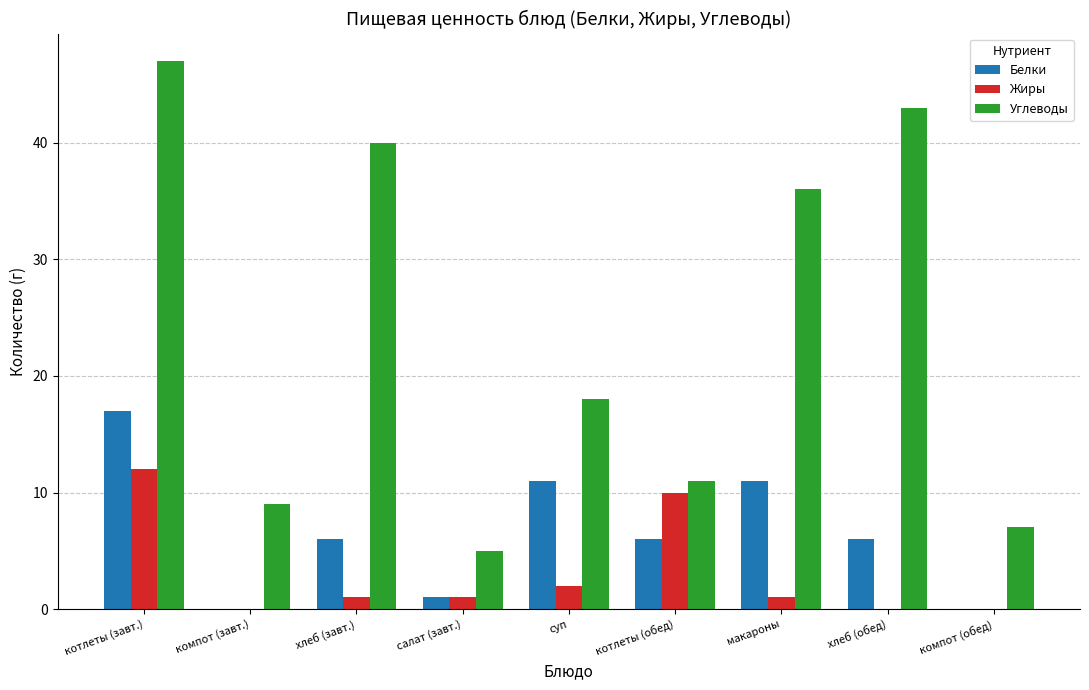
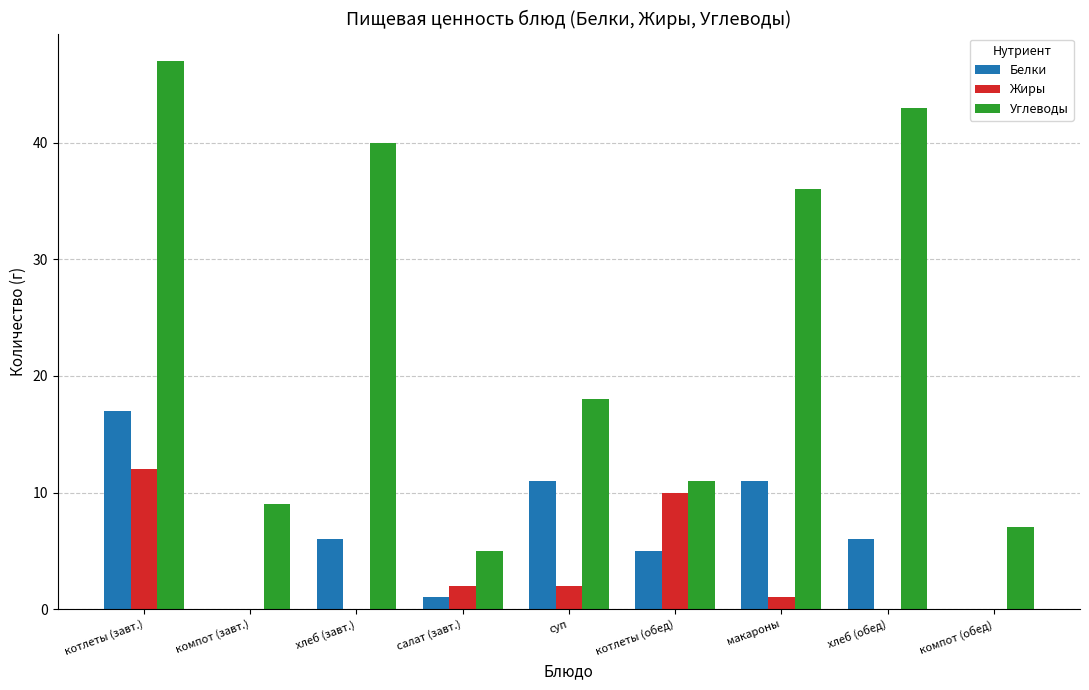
Жиры, хлеб (завт.): 1 -> 0
Жиры, салат (завт.): 1 -> 2
Белки, котлеты (обед): 6 -> 5
